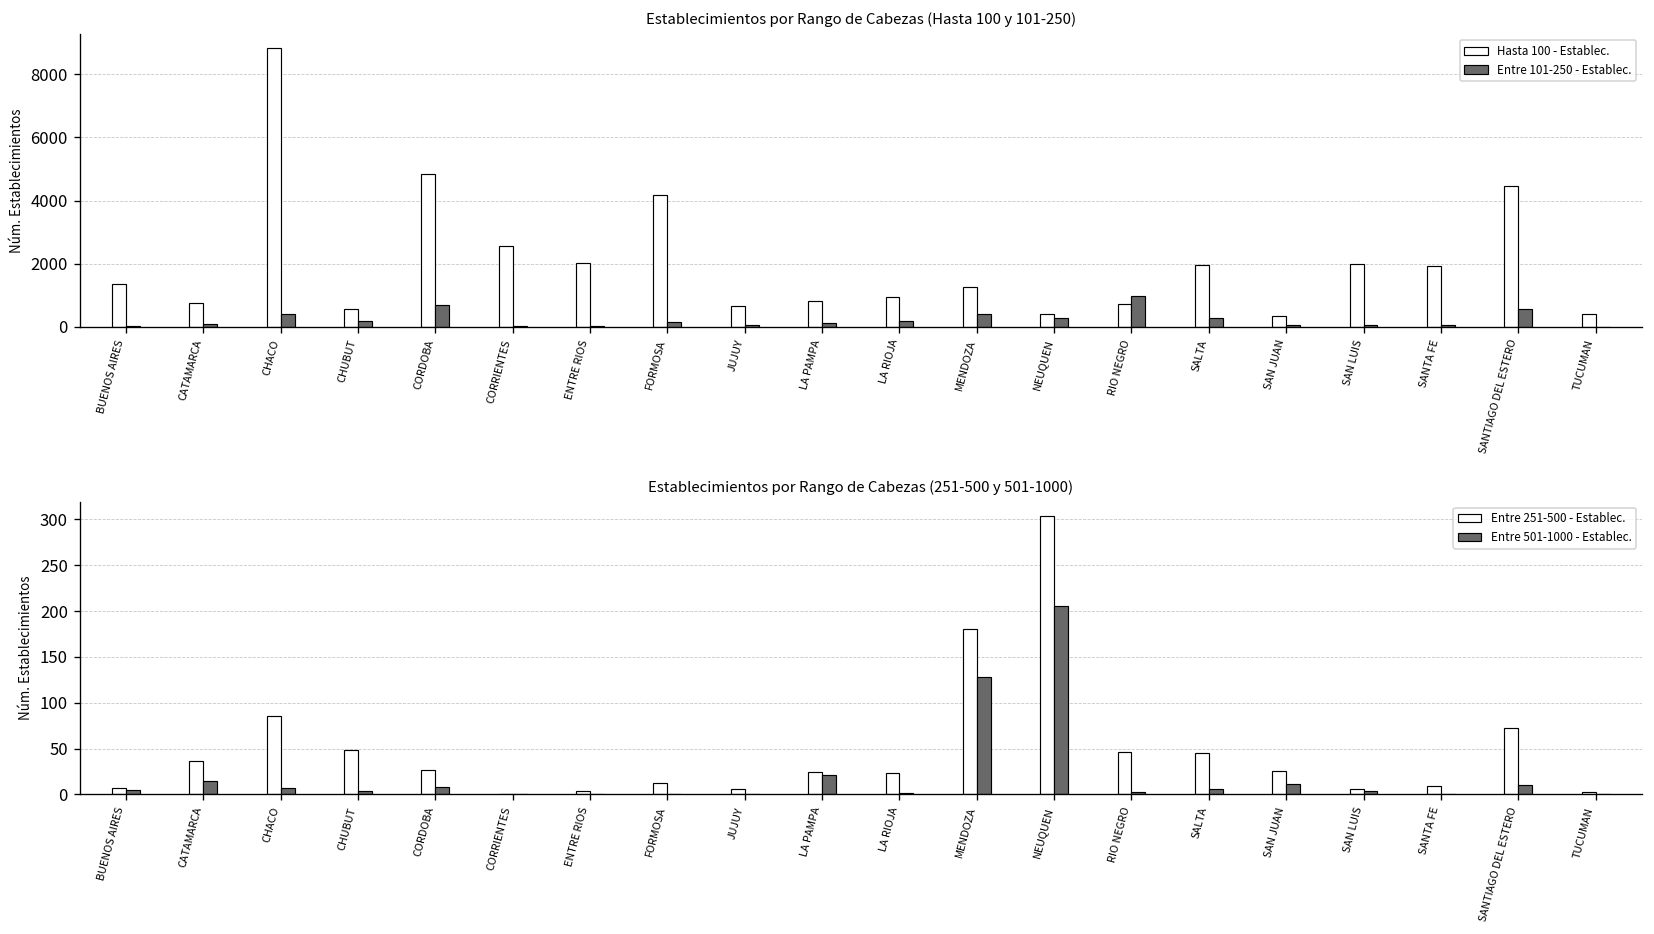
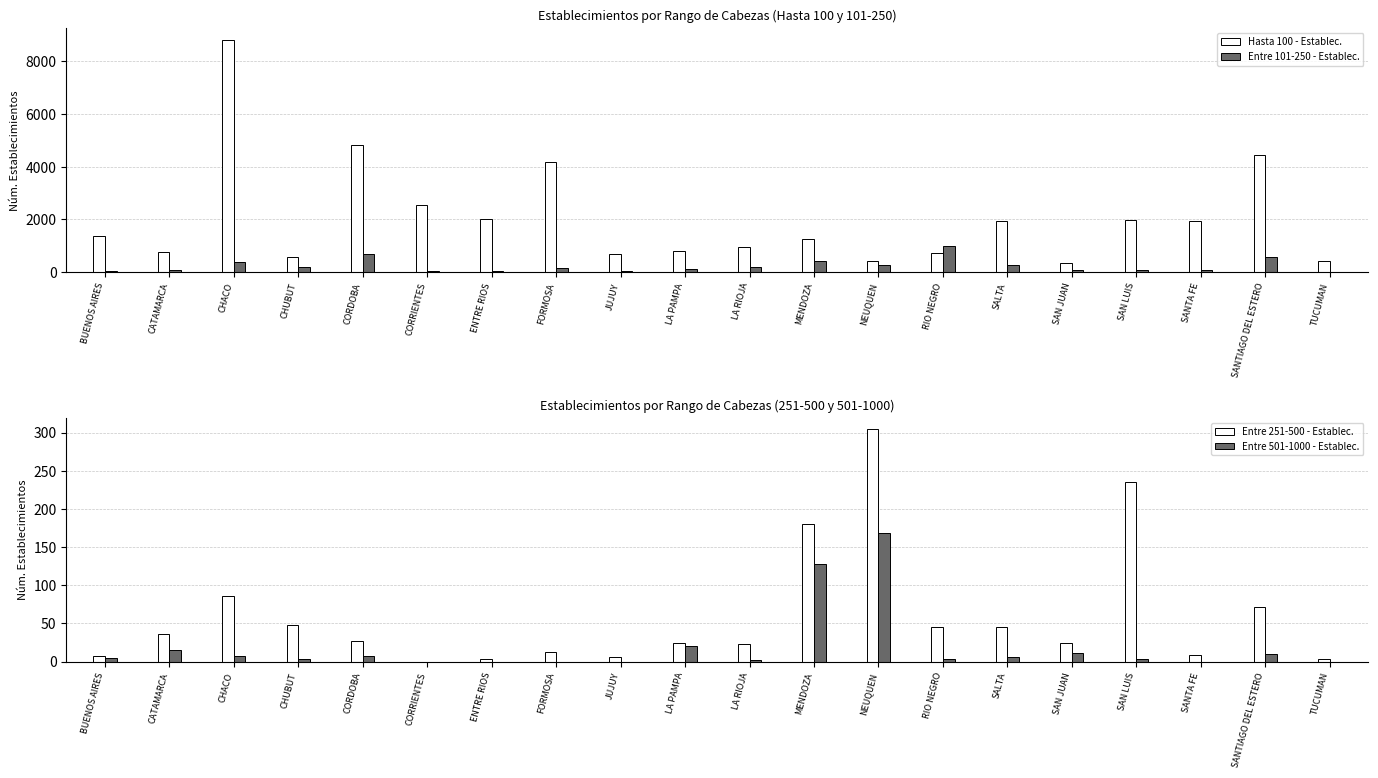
Establecimientos por Rango de Cabezas (251-500 y 501-1000), Entre 501-1000 - Establec., NEUQUEN: 210 -> 170
Establecimientos por Rango de Cabezas (251-500 y 501-1000), Entre 251-500 - Establec., SAN LUIS: 10 -> 240
